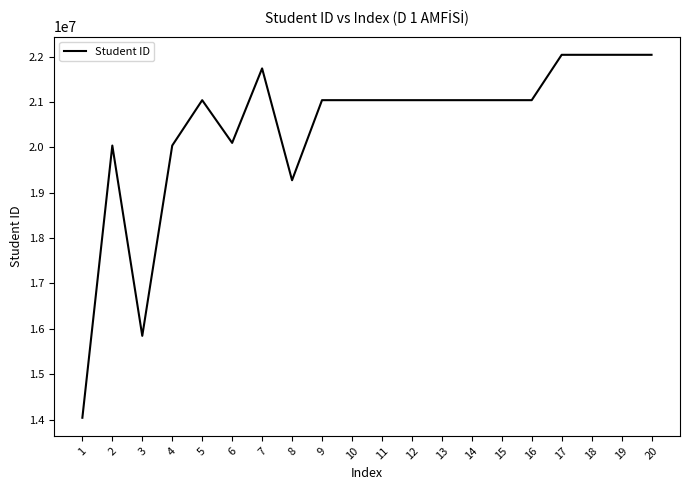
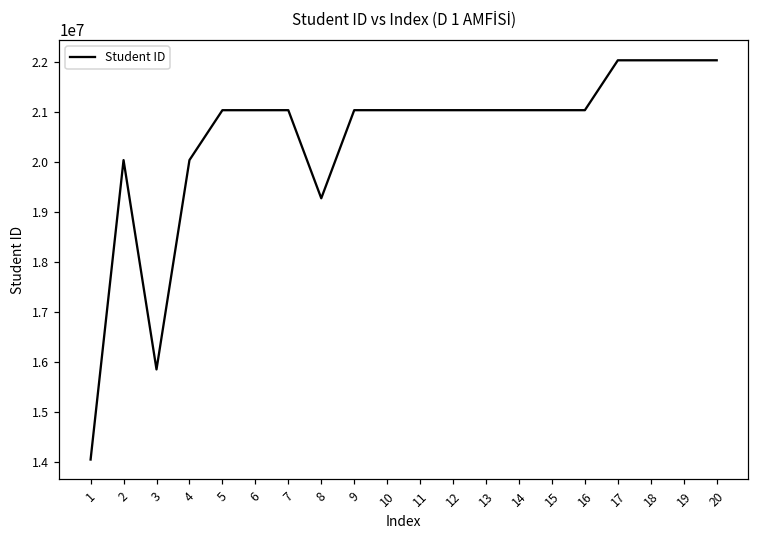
6: 20100000 -> 21000000
7: 21700000 -> 21000000
